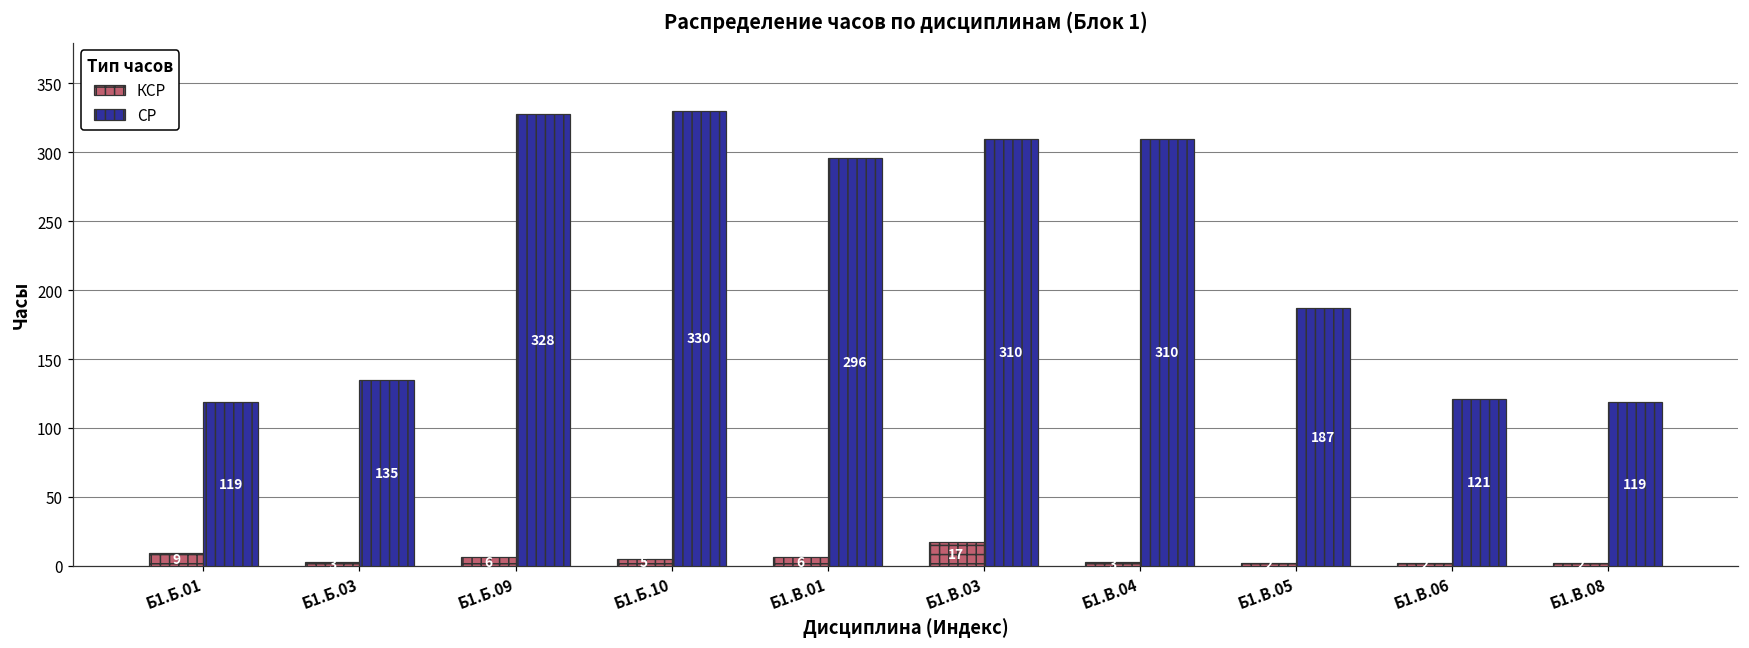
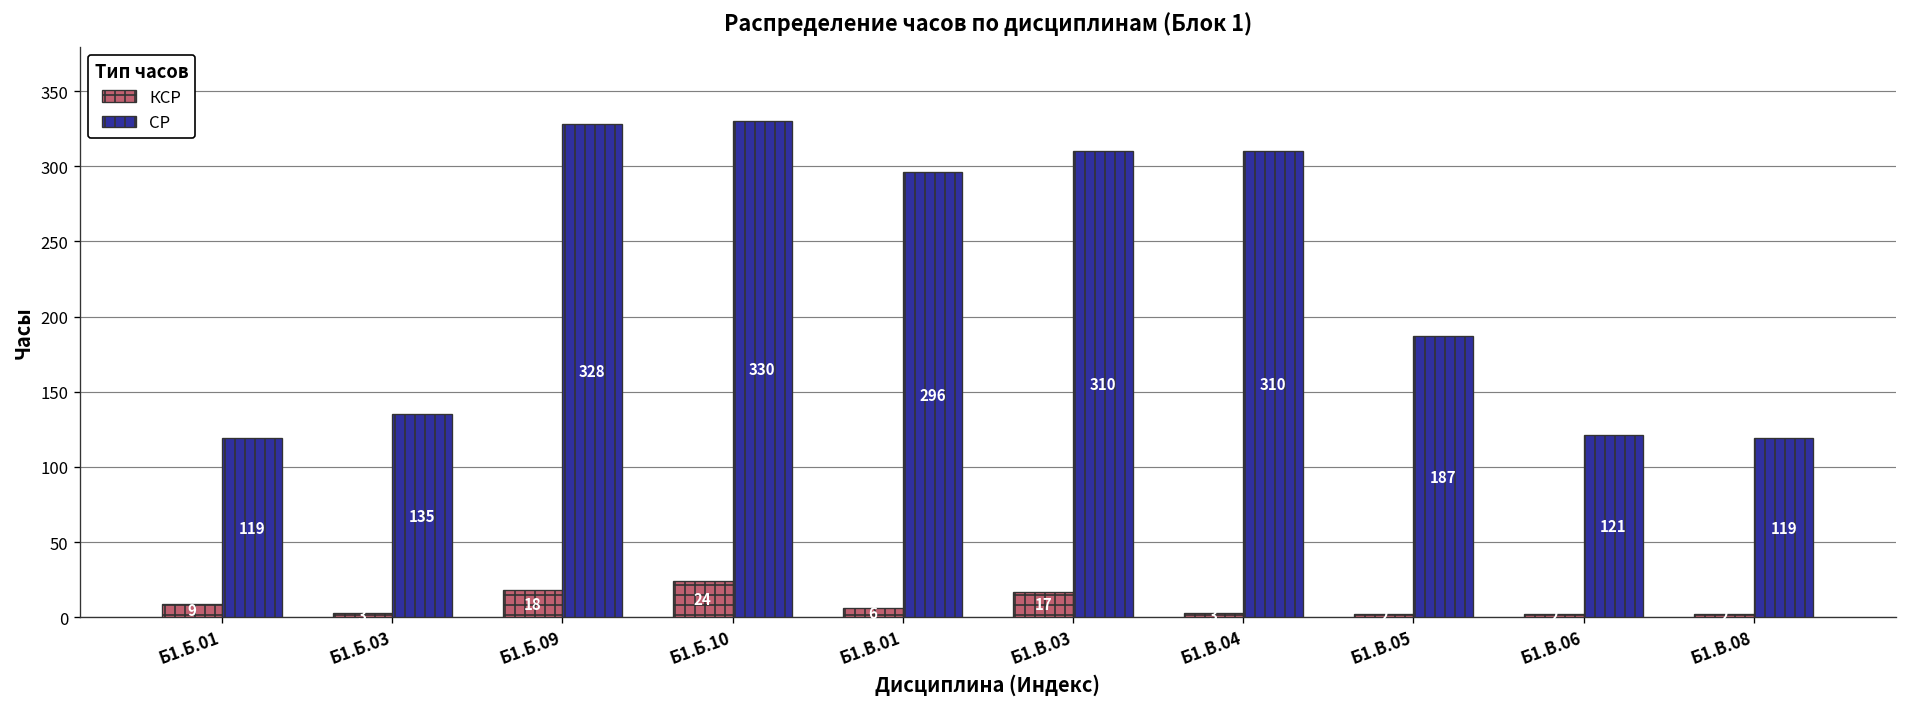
КСР, Б1.Б.09: 6 -> 18
КСР, Б1.Б.10: 5 -> 24
